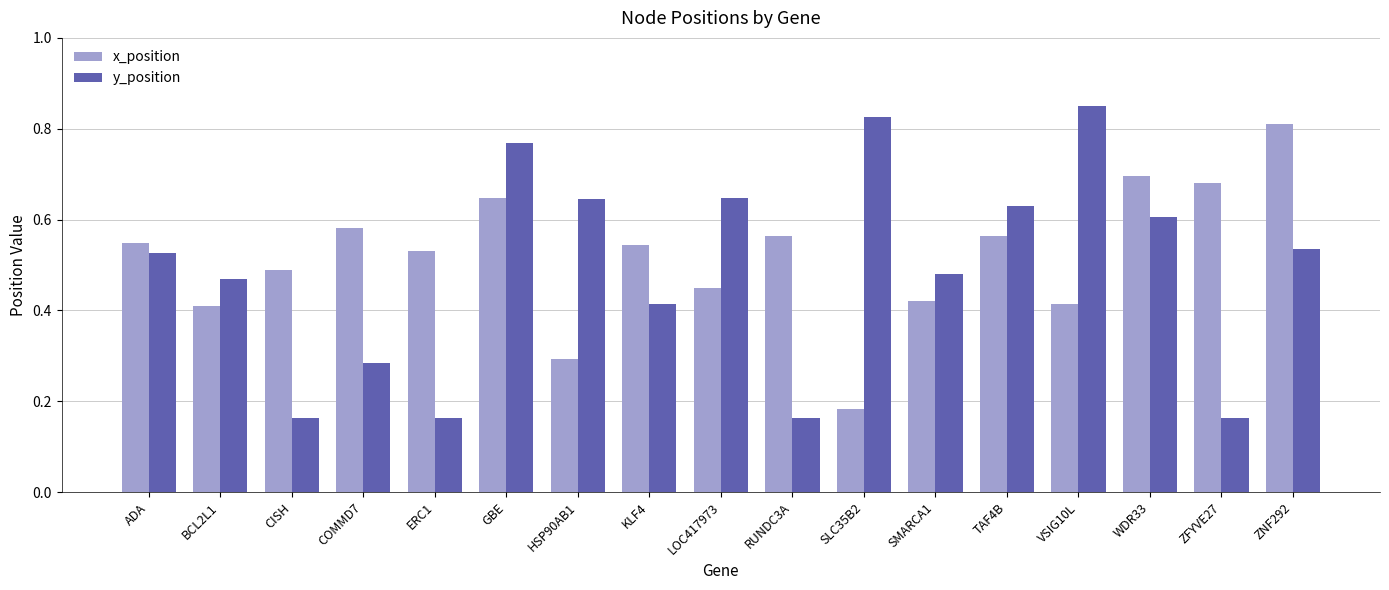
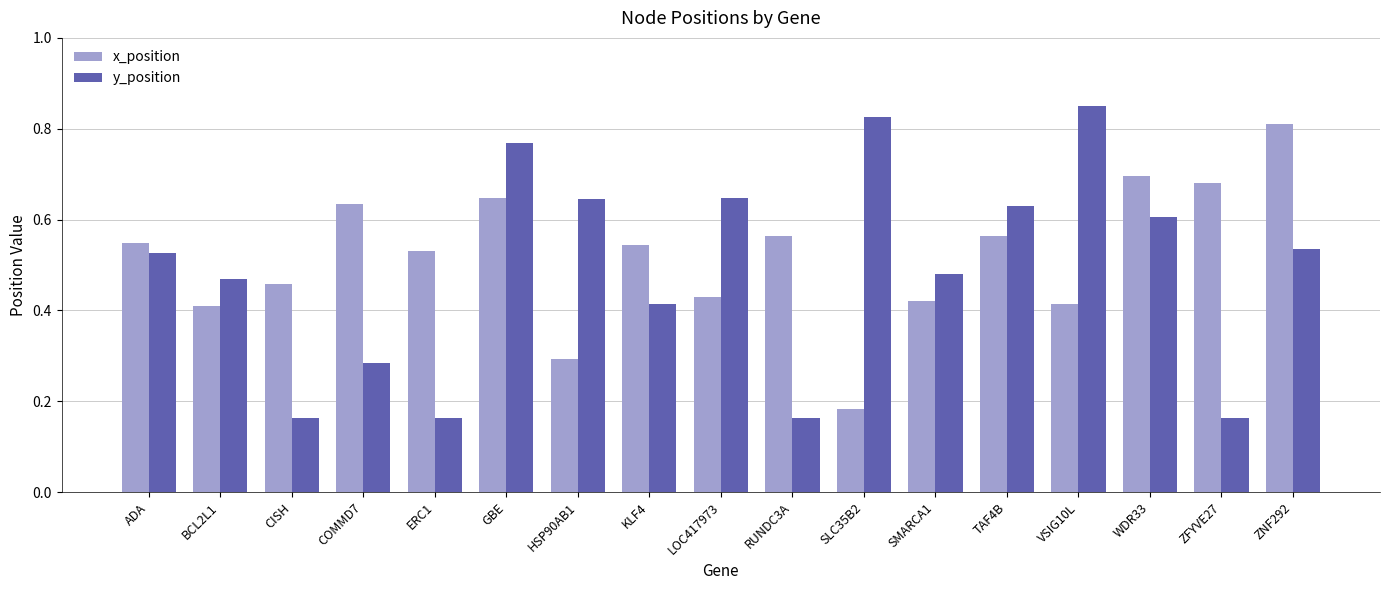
x_position, CISH: 0.49 -> 0.46
x_position, COMMD7: 0.58 -> 0.63
x_position, LOC417973: 0.45 -> 0.43
